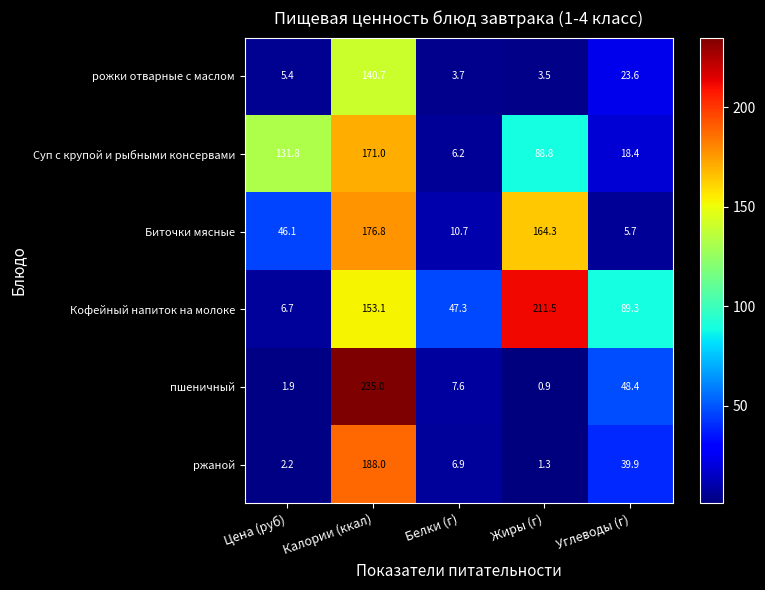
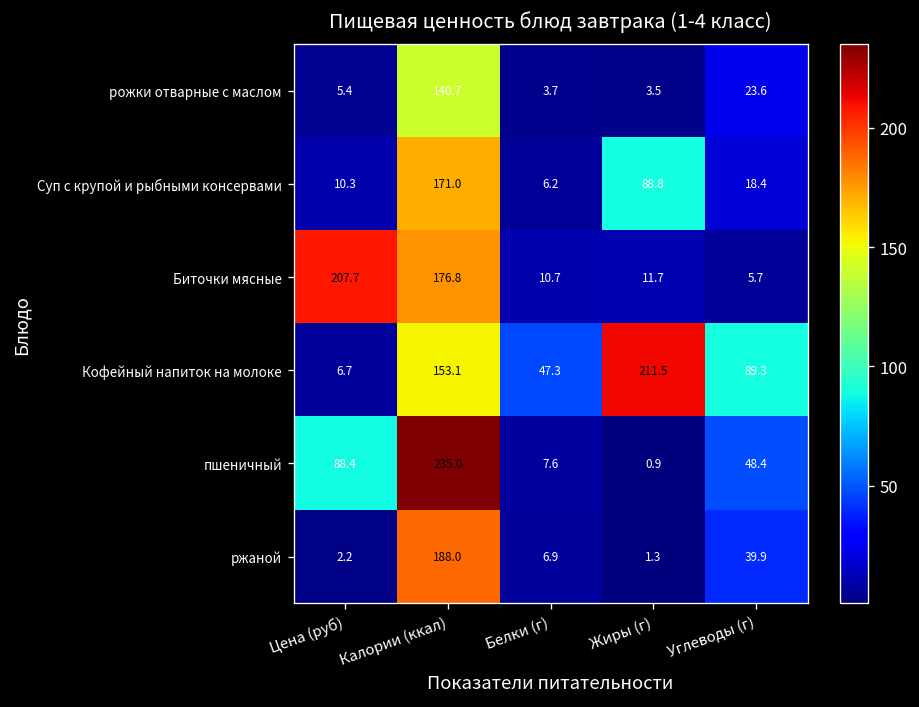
Суп с крупой и рыбными консервами, Цена (руб): 131.8 -> 10.3
Биточки мясные, Цена (руб): 46.1 -> 207.7
Биточки мясные, Жиры (г): 164.3 -> 11.7
пшеничный, Цена (руб): 1.9 -> 88.4
